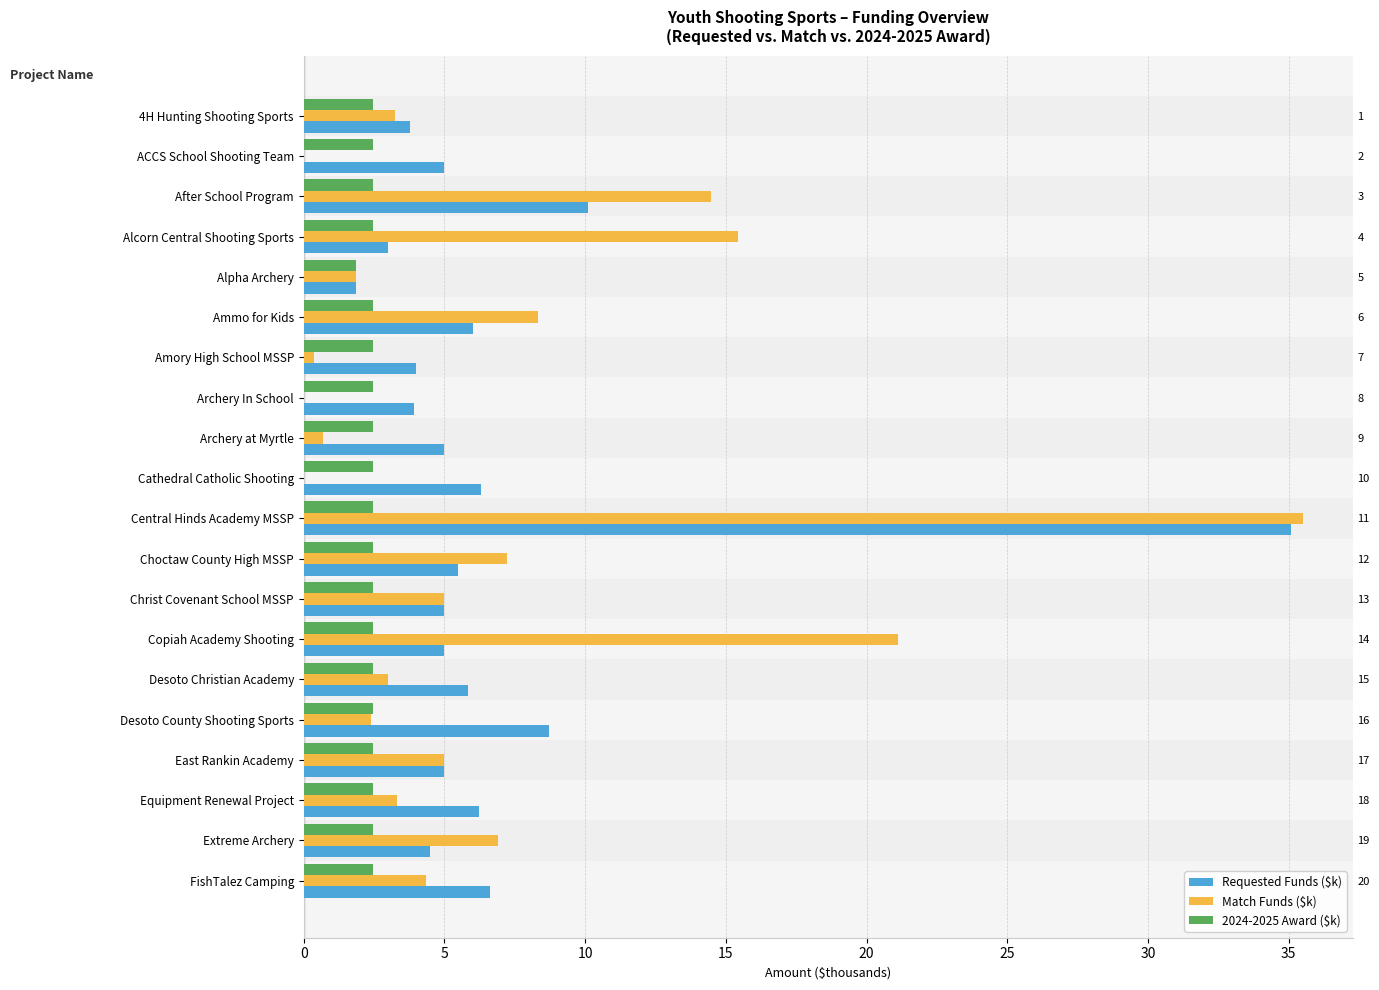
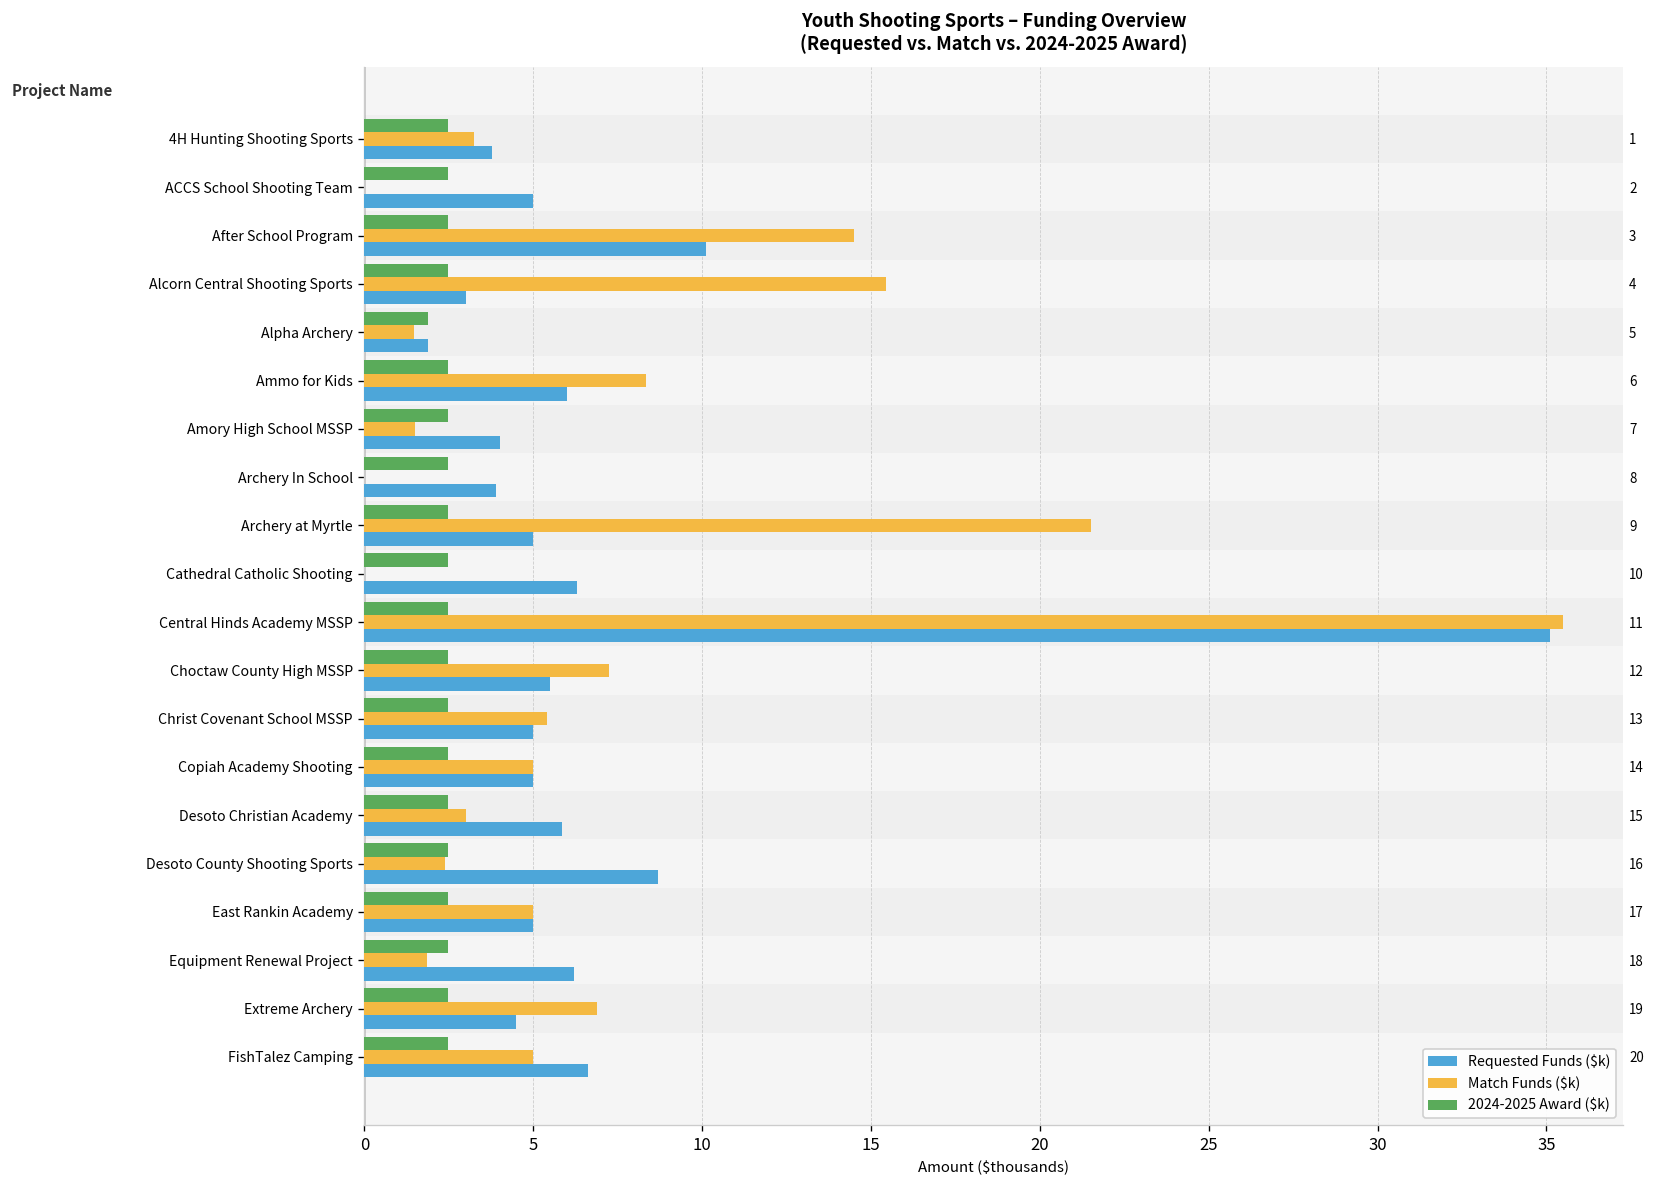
Match Funds ($k), Alpha Archery: 1.9 -> 1.5
Match Funds ($k), Amory High School MSSP: 0.4 -> 1.5
Match Funds ($k), Archery at Myrtle: 0.7 -> 21.5
Match Funds ($k), Christ Covenant School MSSP: 5.0 -> 5.4
Match Funds ($k), Copiah Academy Shooting: 21.1 -> 5.0
Match Funds ($k), Equipment Renewal Project: 3.3 -> 1.9
Match Funds ($k), FishTalez Camping: 4.3 -> 5.0
